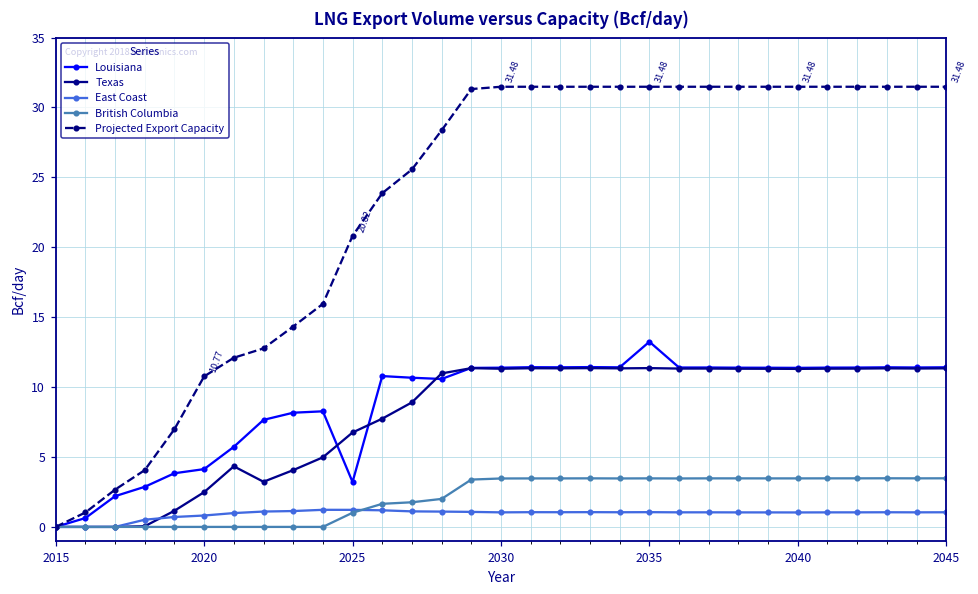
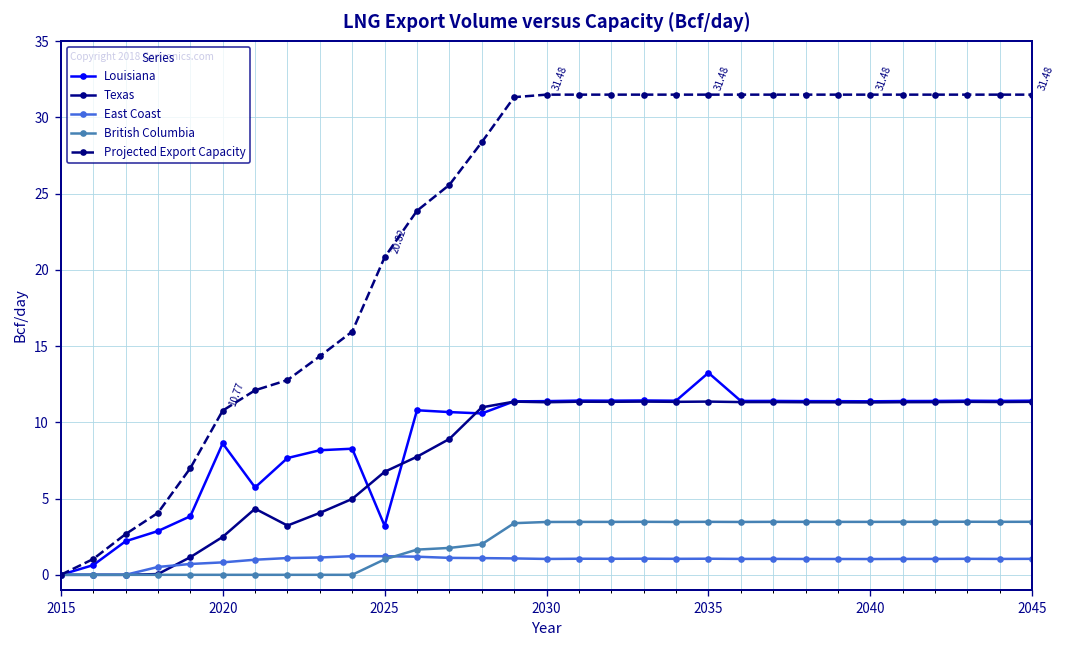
Louisiana, 2020: 4.1 -> 8.6
